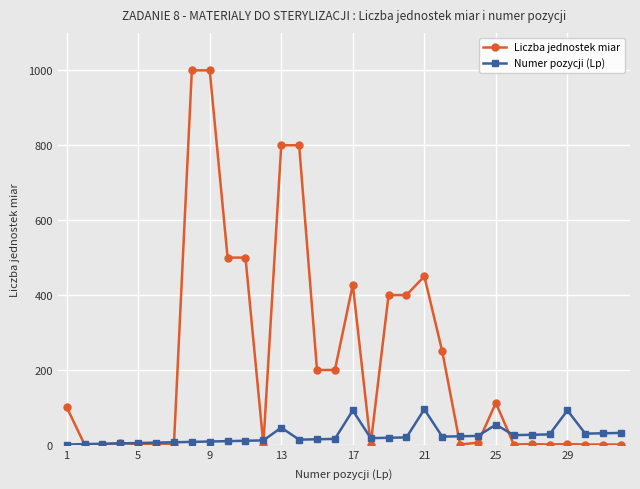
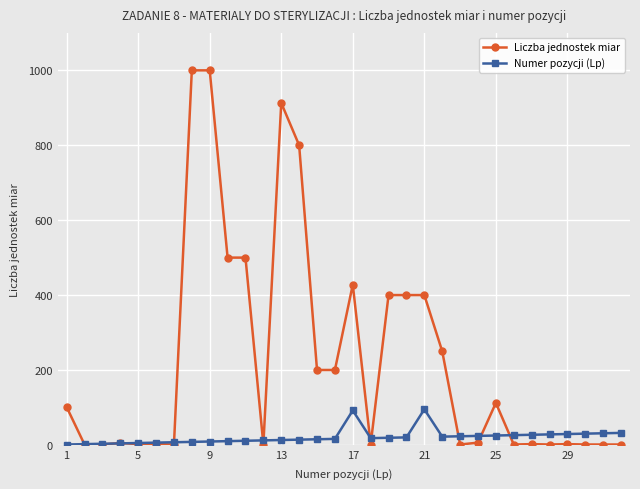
Liczba jednostek miar, 13: 800 -> 910
Numer pozycji (Lp), 13: 50 -> 10
Liczba jednostek miar, 21: 450 -> 400
Numer pozycji (Lp), 25: 50 -> 30
Numer pozycji (Lp), 29: 90 -> 30
